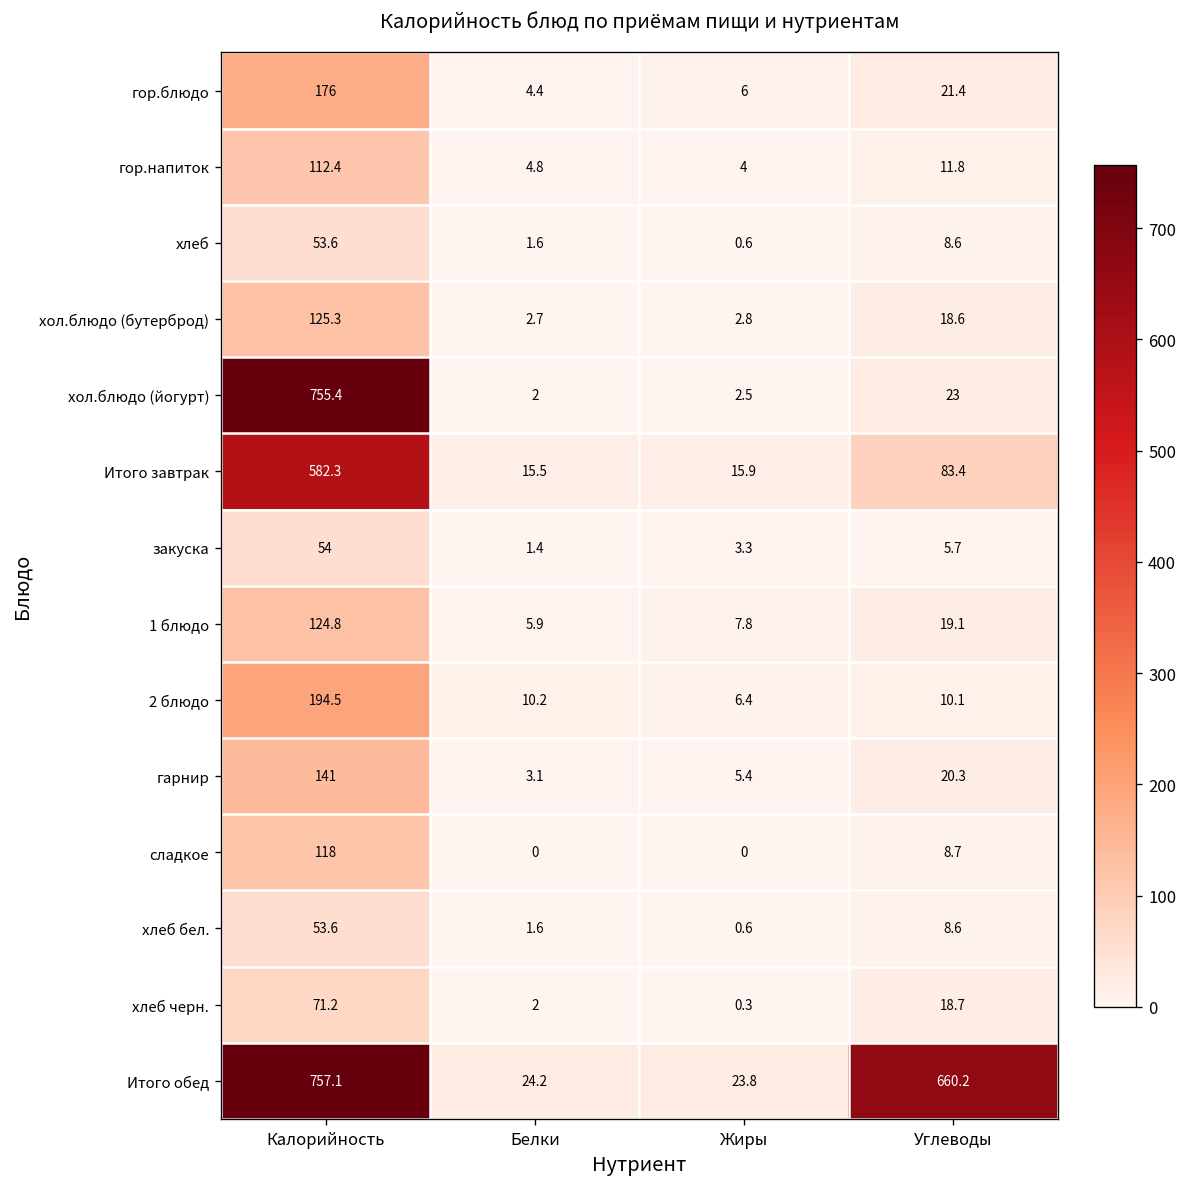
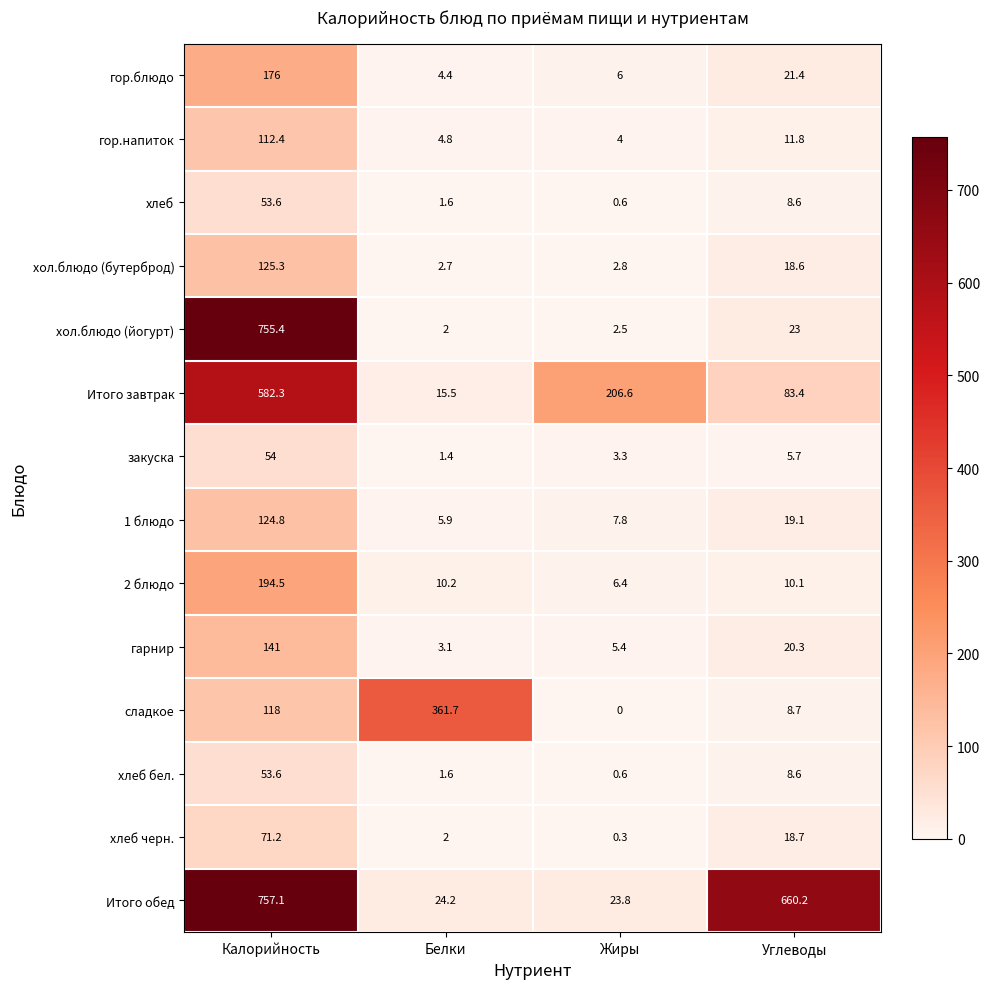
Итого завтрак, Жиры: 15.9 -> 206.6
сладкое, Белки: 0 -> 361.7
